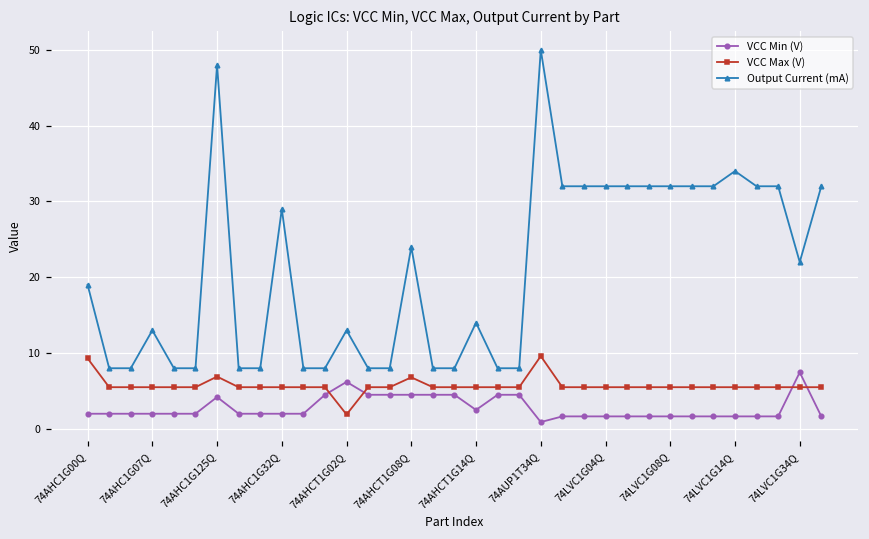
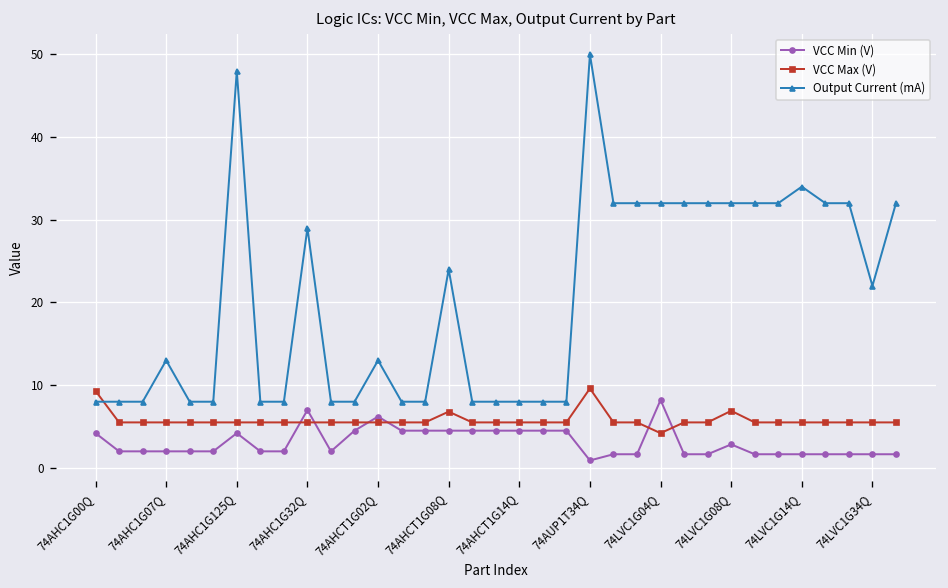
VCC Min (V), 74AHC1G00Q: 2 -> 4
Output Current (mA), 74AHC1G00Q: 19 -> 8
VCC Max (V), 74AHC1G125Q: 7 -> 6
VCC Min (V), 74AHC1G32Q: 2 -> 7
VCC Max (V), 74AHCT1G02Q: 2 -> 6
VCC Min (V), 74AHCT1G14Q: 3 -> 5
Output Current (mA), 74AHCT1G14Q: 14 -> 8
VCC Min (V), 74LVC1G04Q: 2 -> 8
VCC Max (V), 74LVC1G04Q: 6 -> 4
VCC Min (V), 74LVC1G08Q: 2 -> 3
VCC Max (V), 74LVC1G08Q: 6 -> 7
VCC Min (V), 74LVC1G34Q: 7 -> 2
